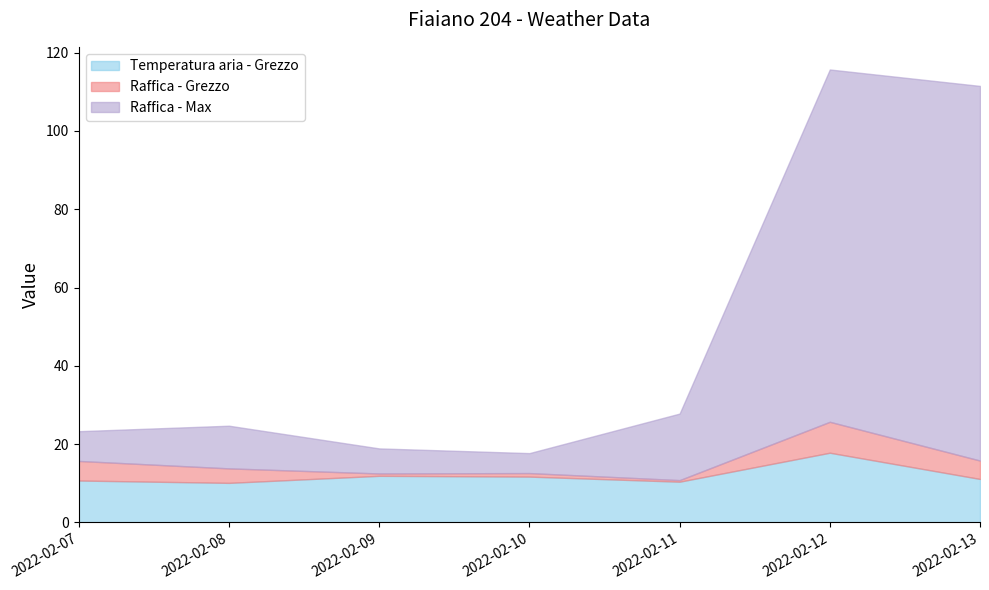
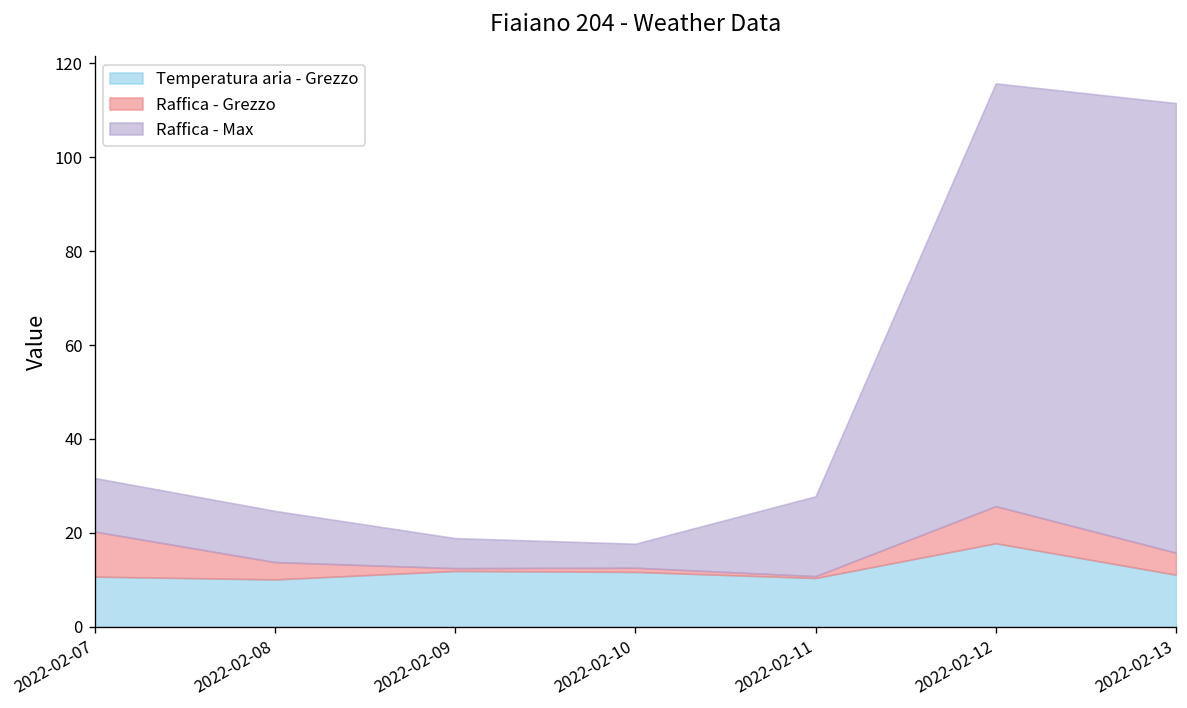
Raffica - Grezzo, 2022-02-07: 5 -> 10
Raffica - Max, 2022-02-07: 8 -> 11
